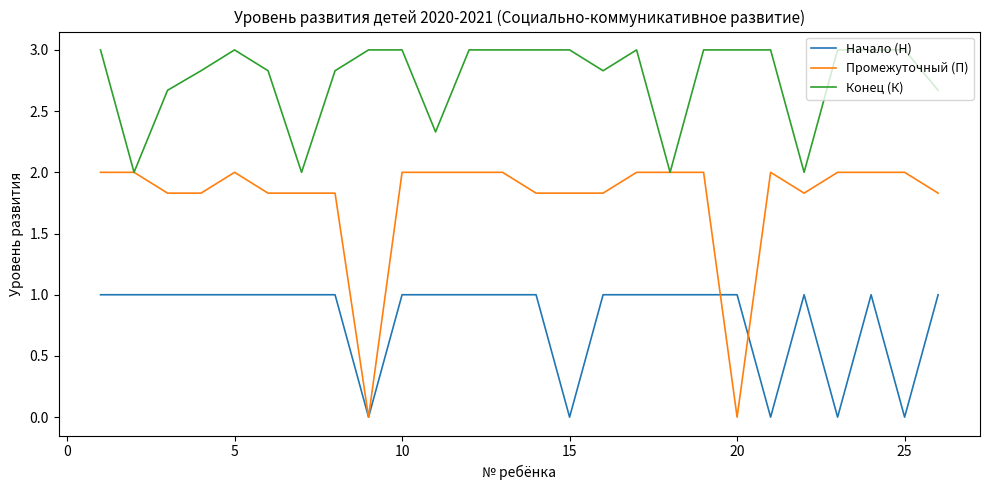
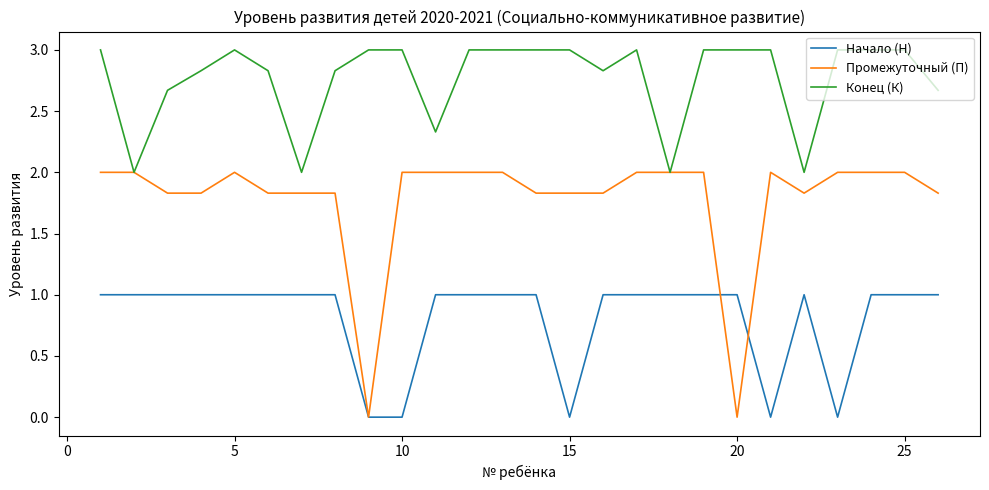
Начало (Н), 10: 1 -> 0
Начало (Н), 25: 0 -> 1
